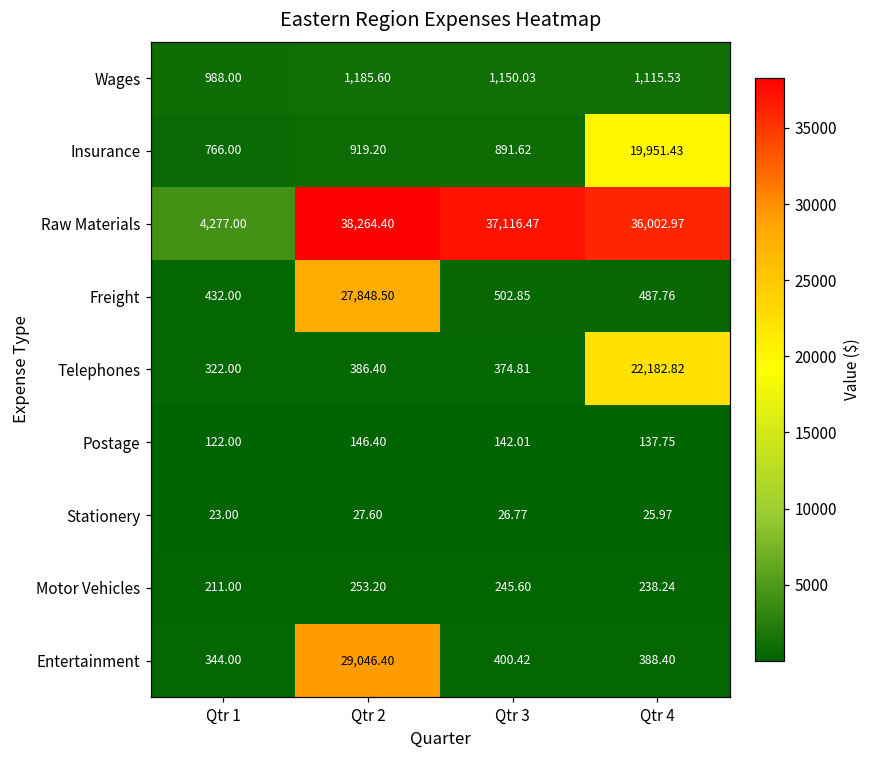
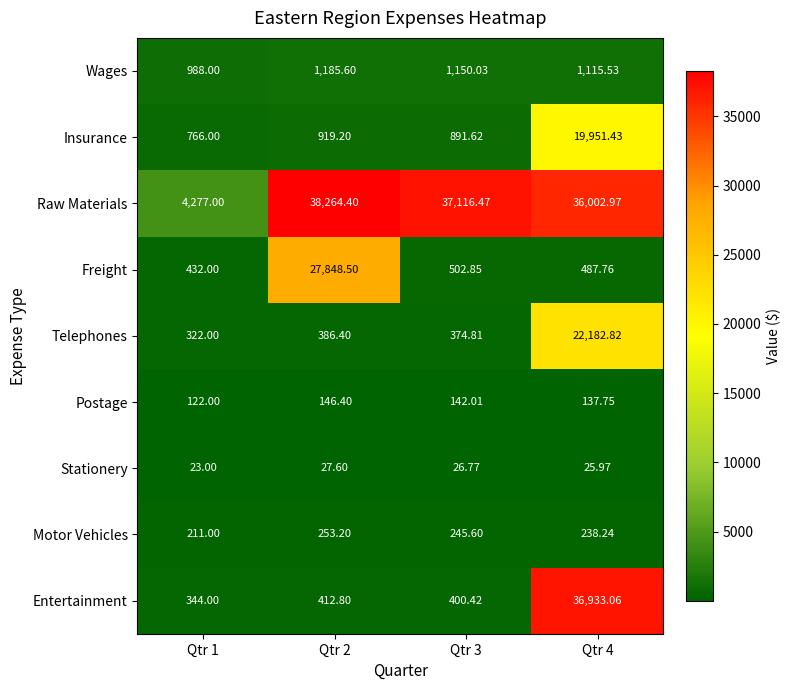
Entertainment, Qtr 2: 29,046.40 -> 412.80
Entertainment, Qtr 4: 388.40 -> 36,933.06
